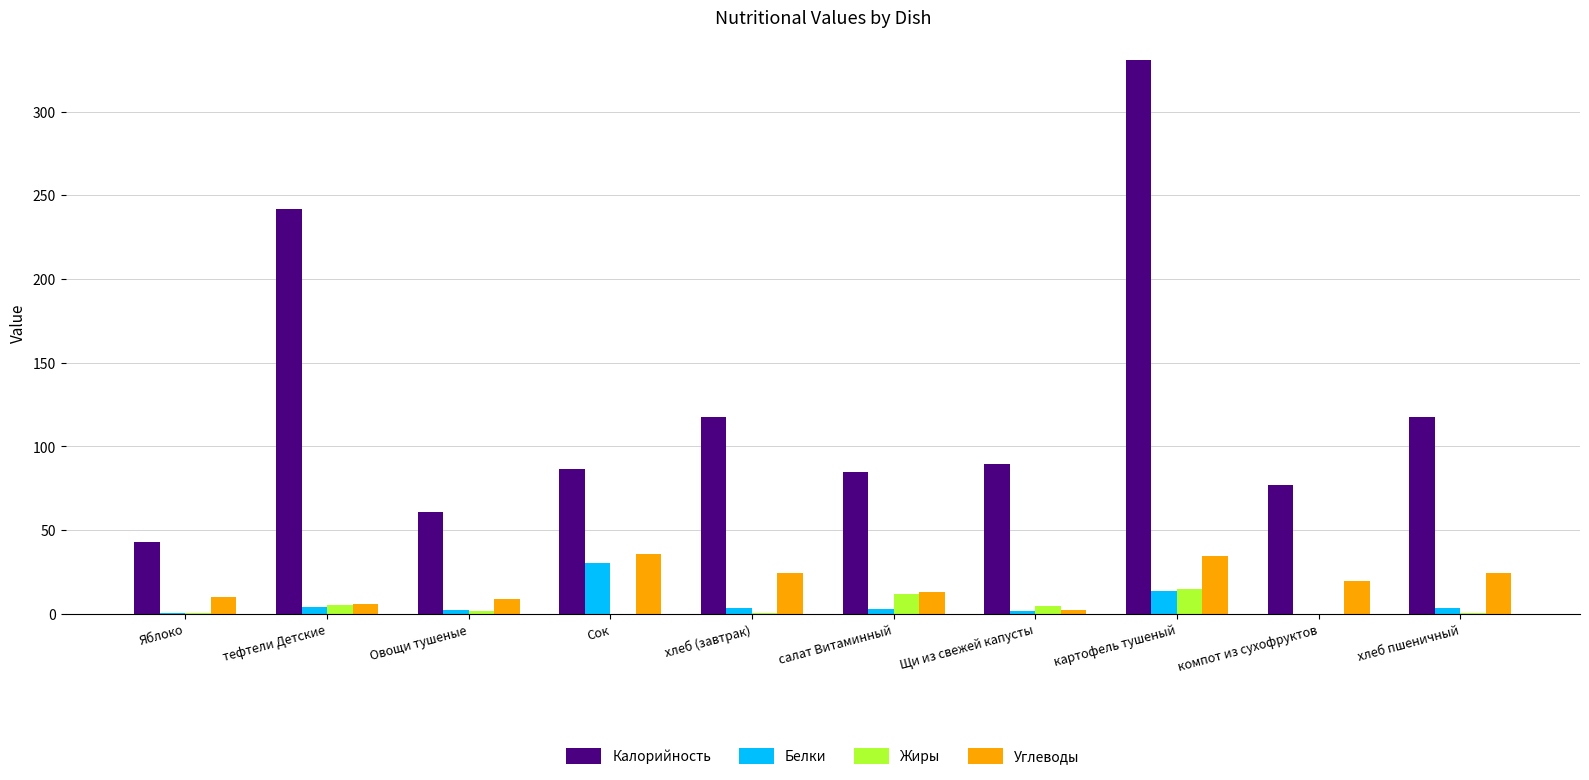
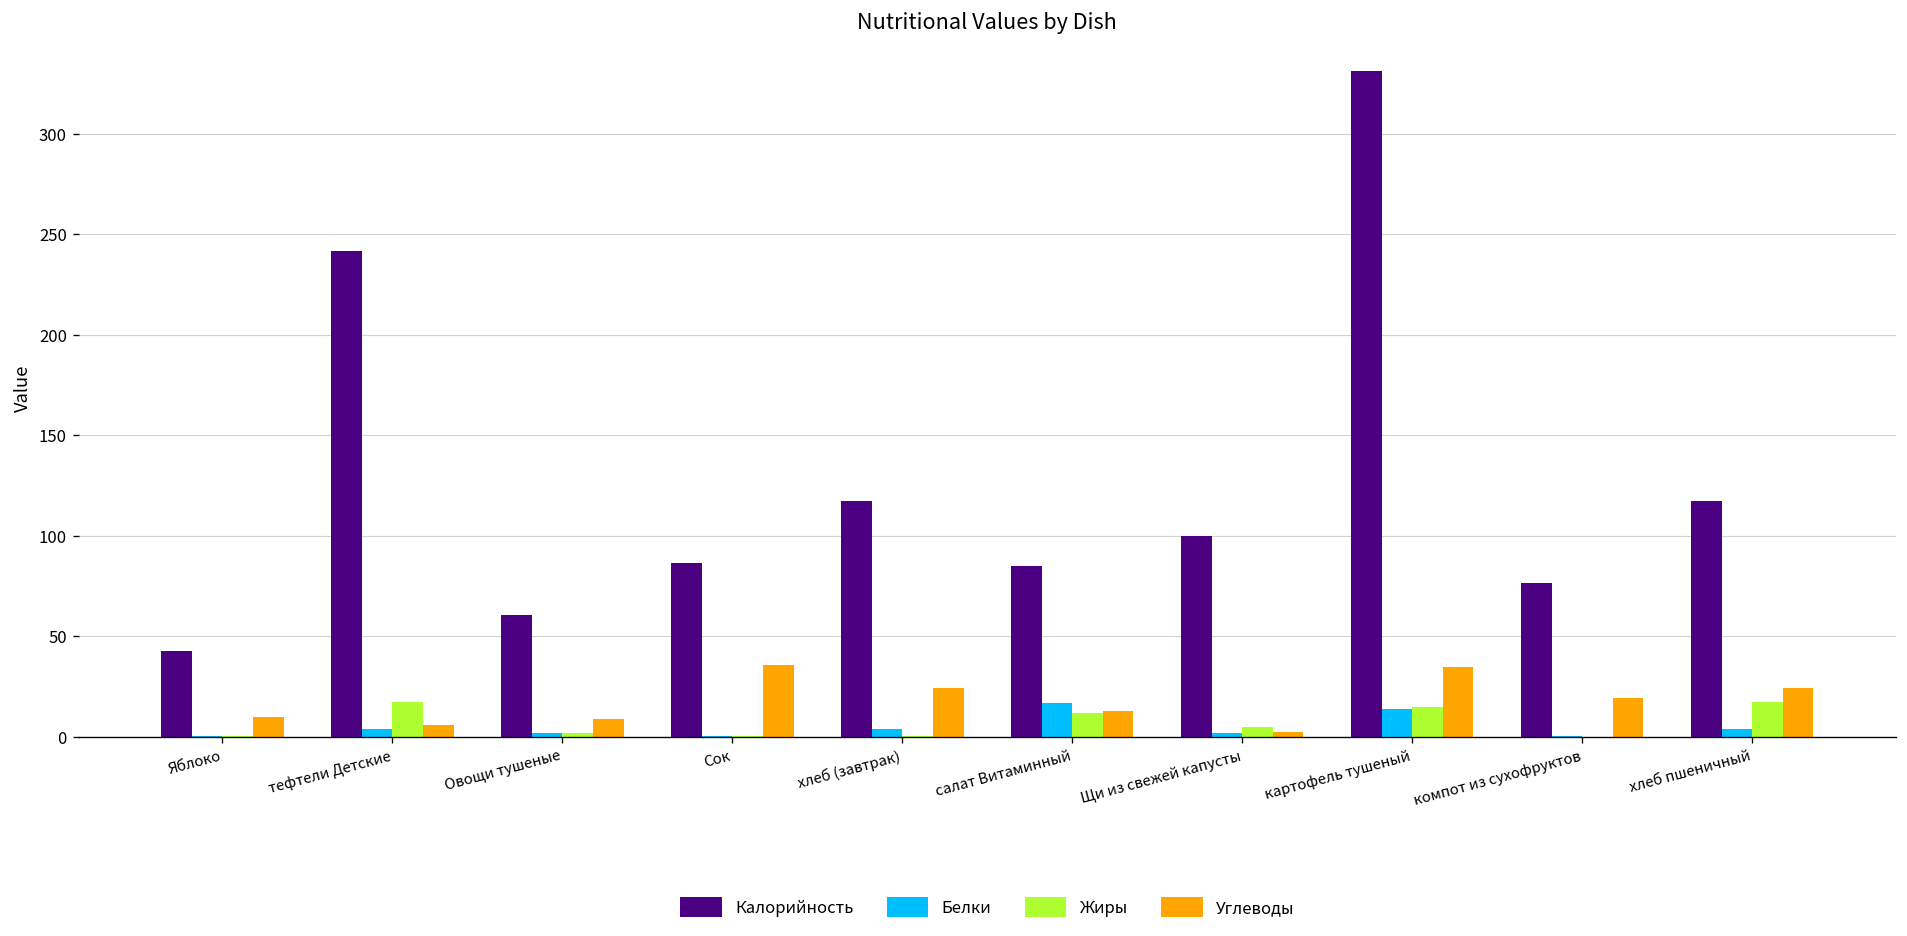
Жиры, тефтели Детские: 5 -> 17
Белки, Сок: 30 -> 0
Белки, салат Витаминный: 3 -> 17
Калорийность, Щи из свежей капусты: 90 -> 100
Жиры, хлеб пшеничный: 0 -> 17
